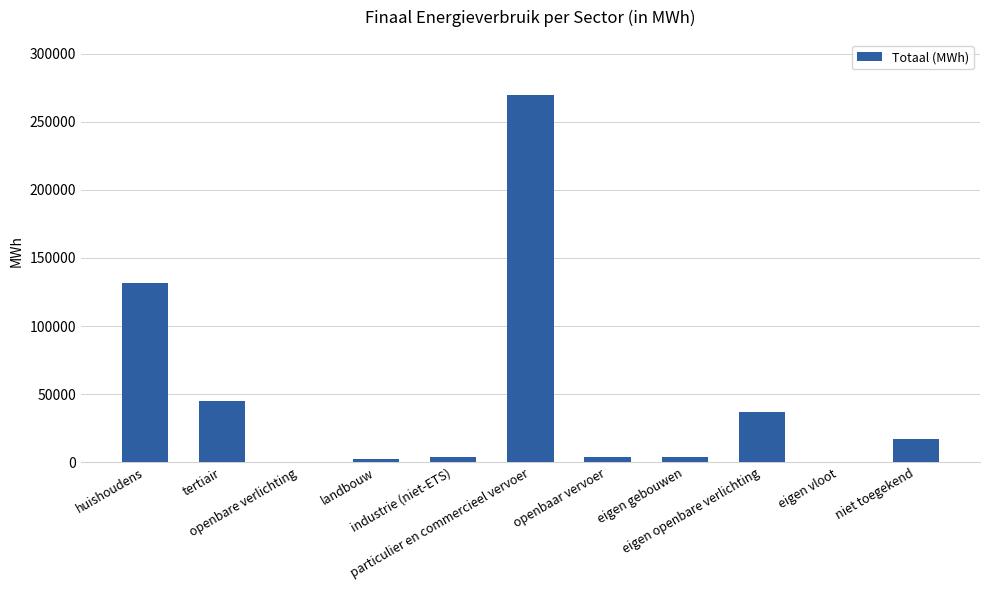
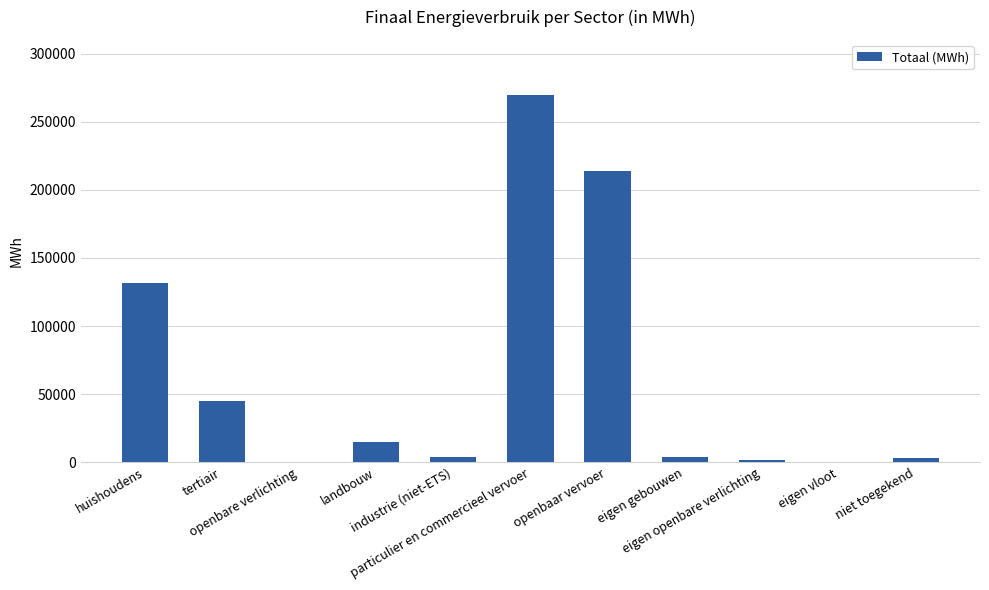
landbouw: 2000 -> 15000
openbaar vervoer: 4000 -> 214000
eigen openbare verlichting: 37000 -> 2000
niet toegekend: 17000 -> 3000
